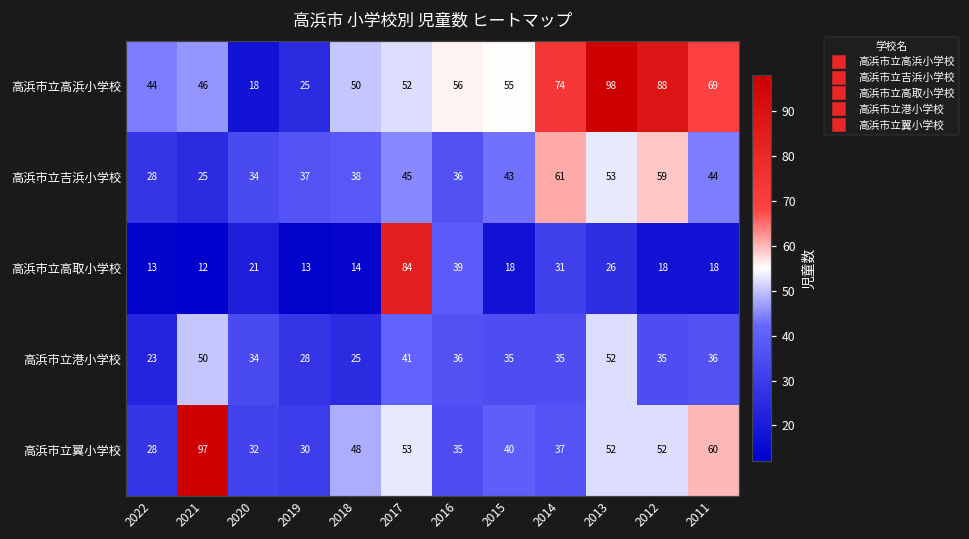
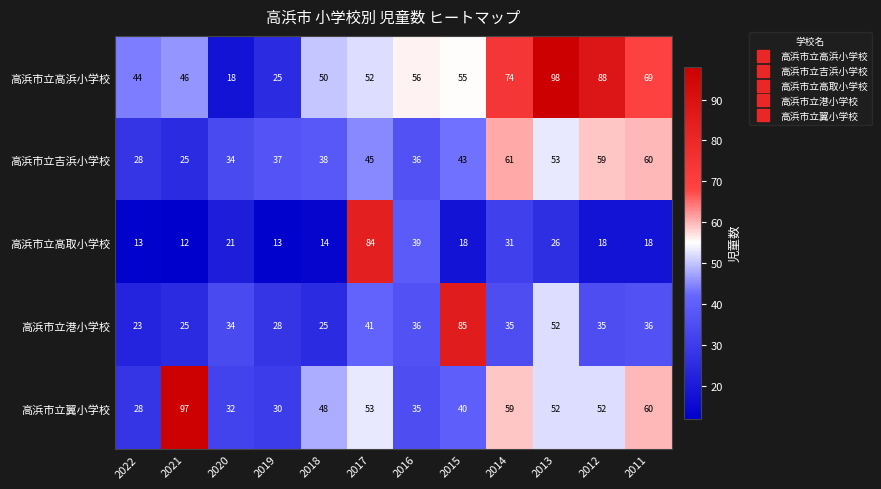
高浜市立吉浜小学校, 2011: 44 -> 60
高浜市立港小学校, 2021: 50 -> 25
高浜市立港小学校, 2015: 35 -> 85
高浜市立翼小学校, 2014: 37 -> 59
